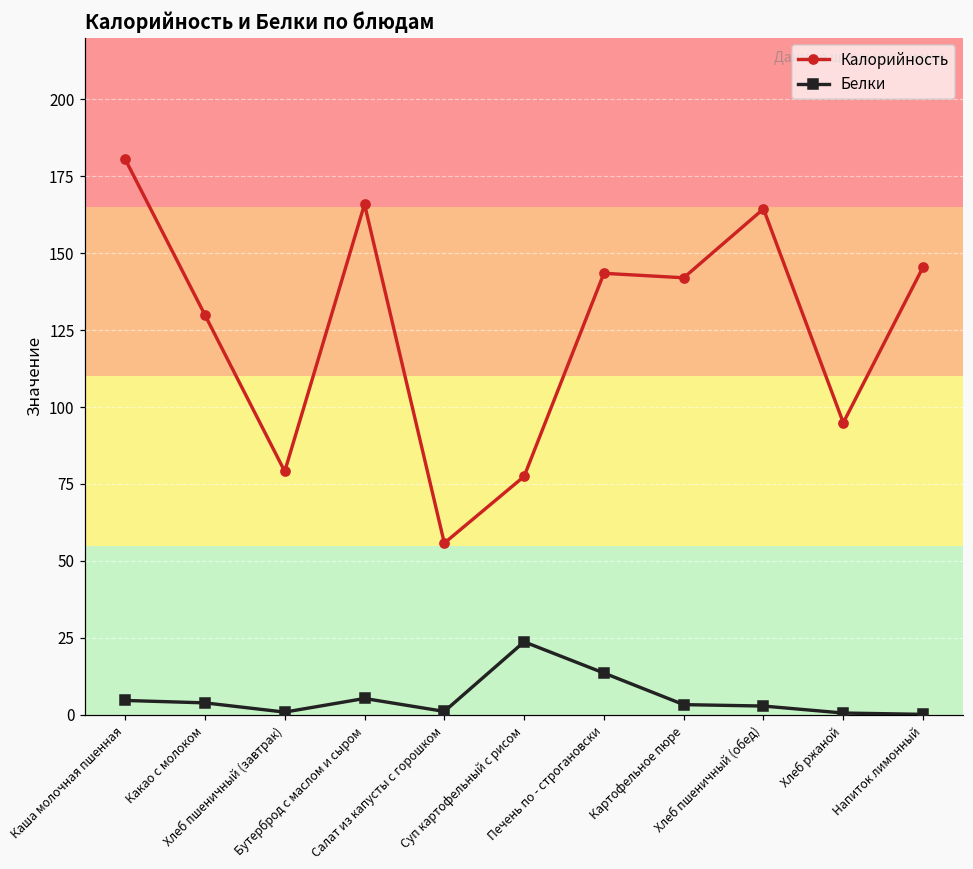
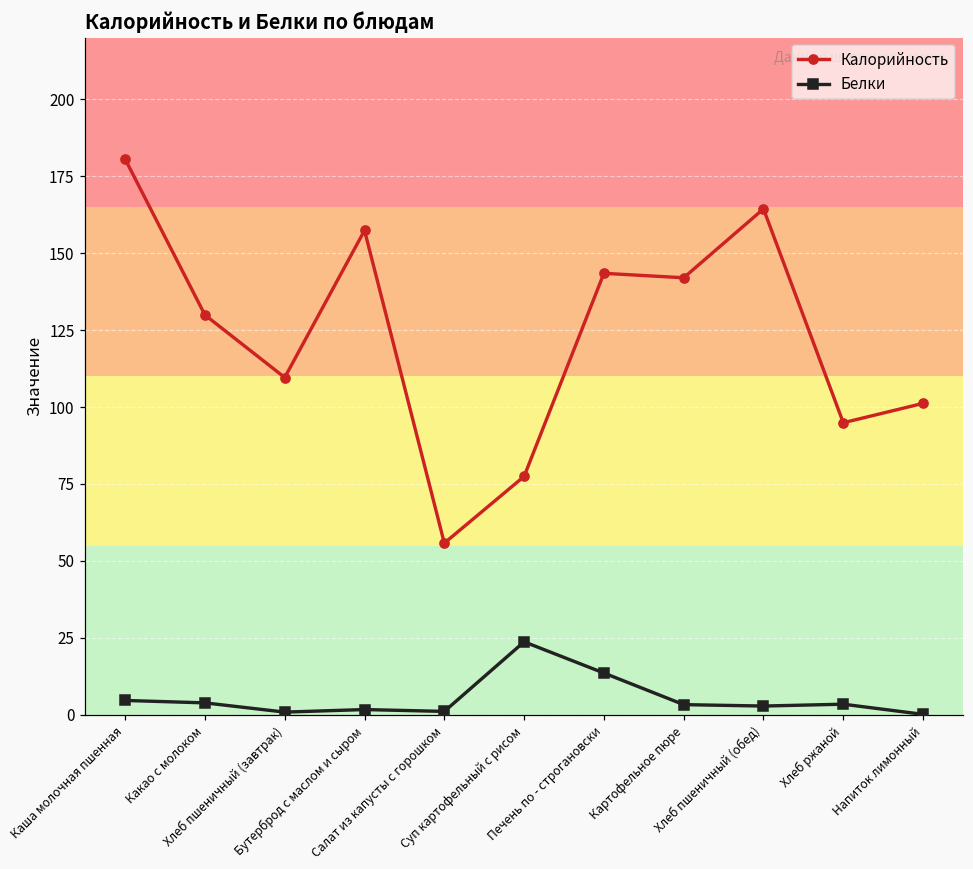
Калорийность, Хлеб пшеничный (завтрак): 79 -> 110
Калорийность, Бутерброд с маслом и сыром: 166 -> 157
Белки, Бутерброд с маслом и сыром: 5 -> 2
Белки, Хлеб ржаной: 1 -> 3
Калорийность, Напиток лимонный: 146 -> 101
